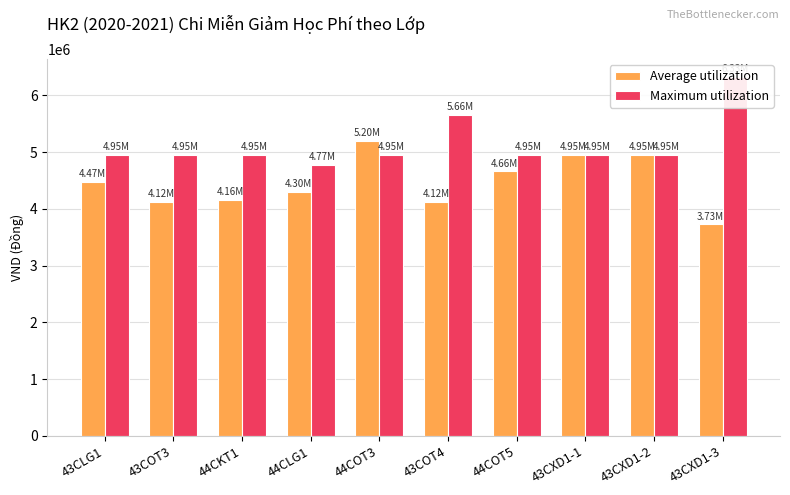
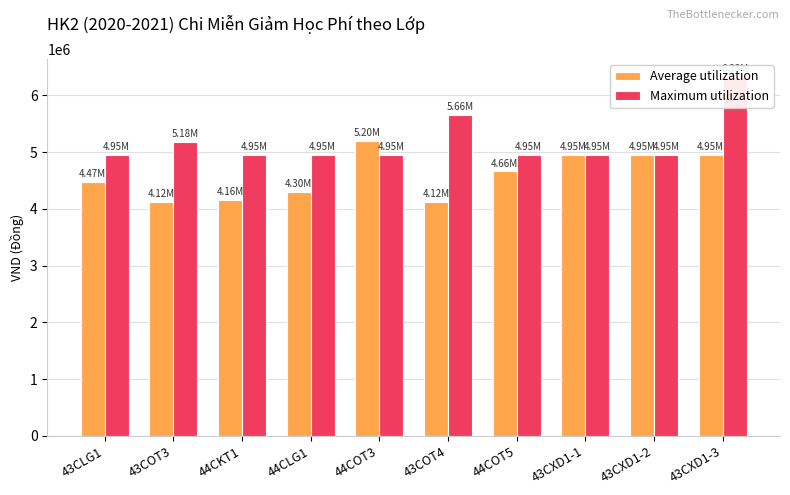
Maximum utilization, 43COT3: 4.95M -> 5.18M
Maximum utilization, 44CLG1: 4.77M -> 4.95M
Average utilization, 43CXD1-3: 3.73M -> 4.95M
